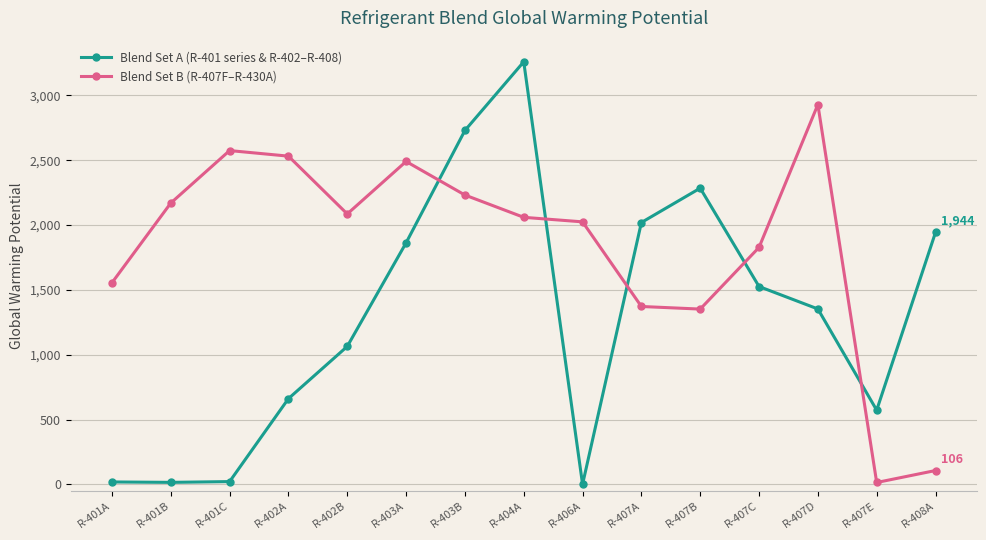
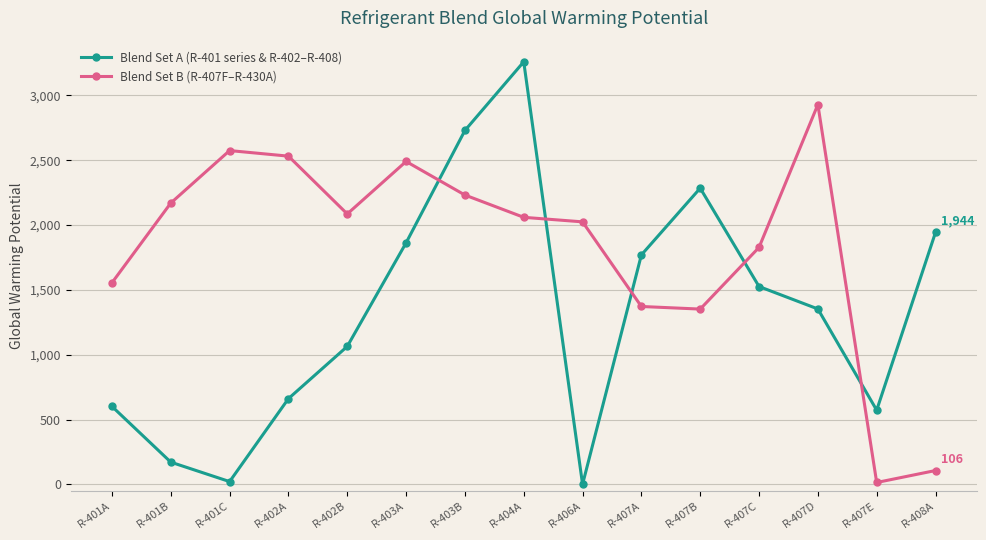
Blend Set A (R-401 series & R-402–R-408), R-401A: 20 -> 600
Blend Set A (R-401 series & R-402–R-408), R-401B: 20 -> 170
Blend Set A (R-401 series & R-402–R-408), R-407A: 2,020 -> 1,770
